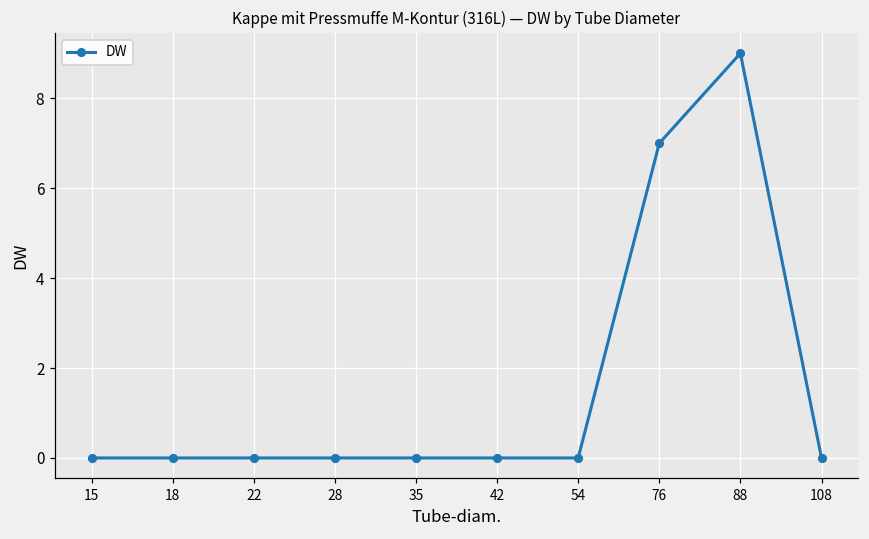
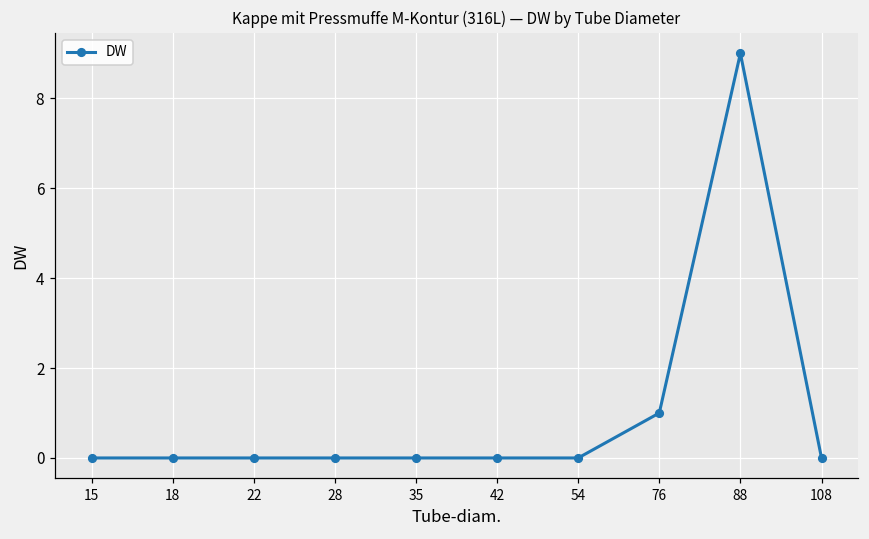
76: 7 -> 1
